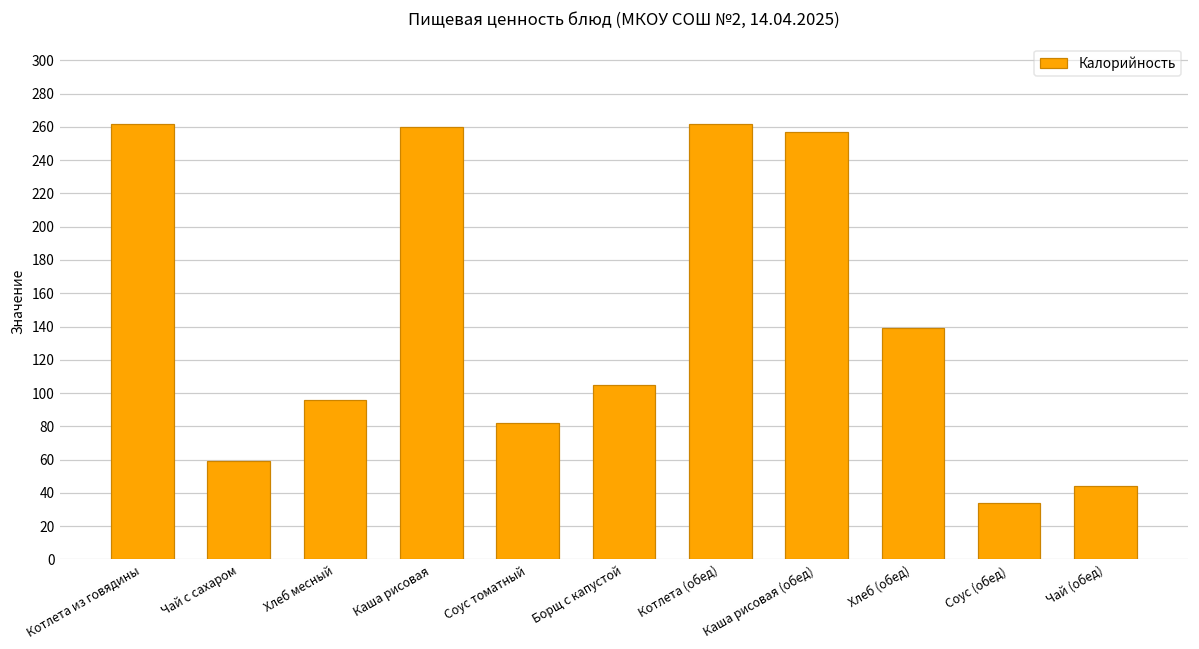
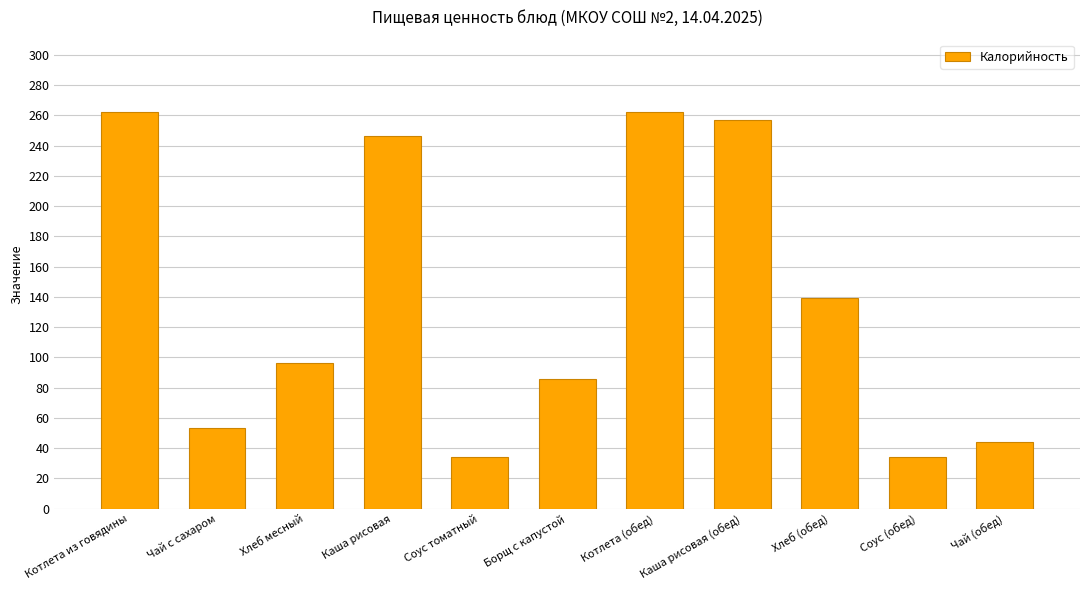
Чай с сахаром: 59 -> 53
Каша рисовая: 260 -> 246
Соус томатный: 82 -> 34
Борщ с капустой: 105 -> 86
